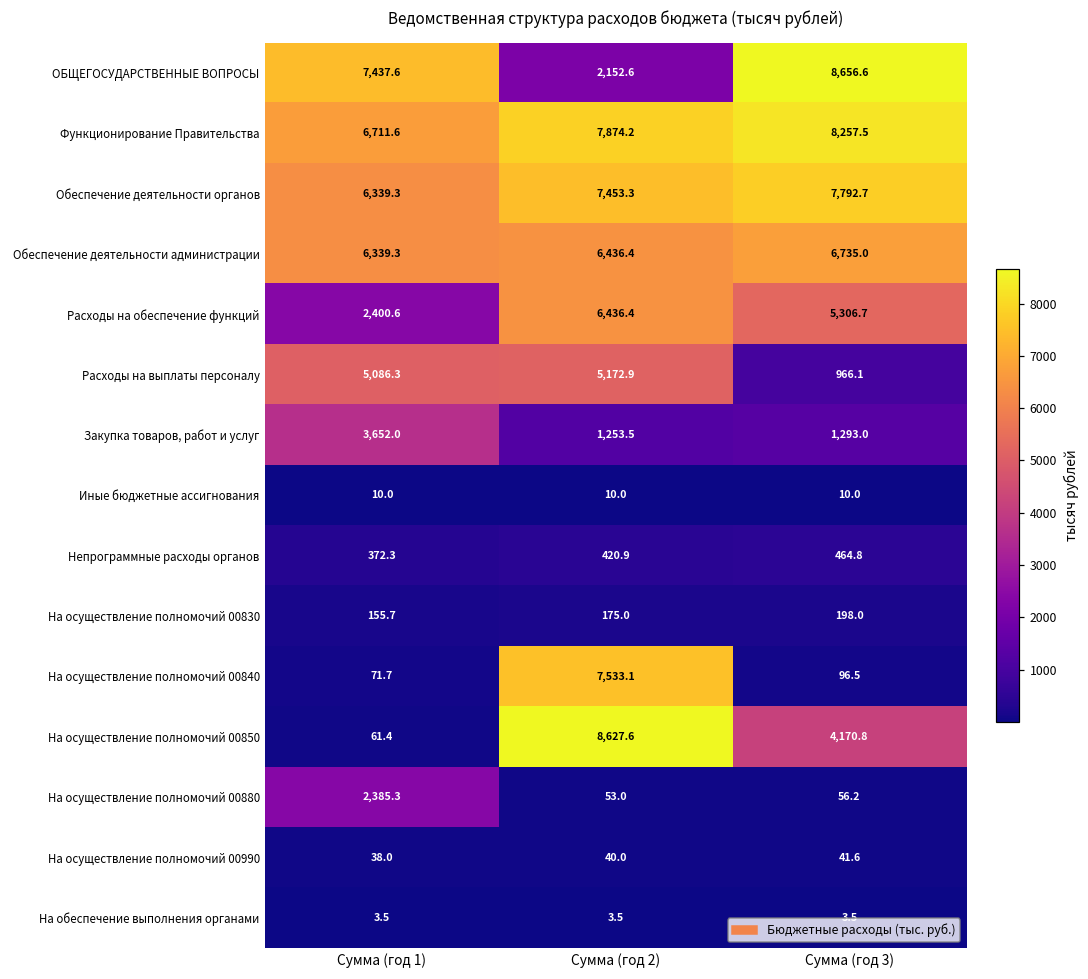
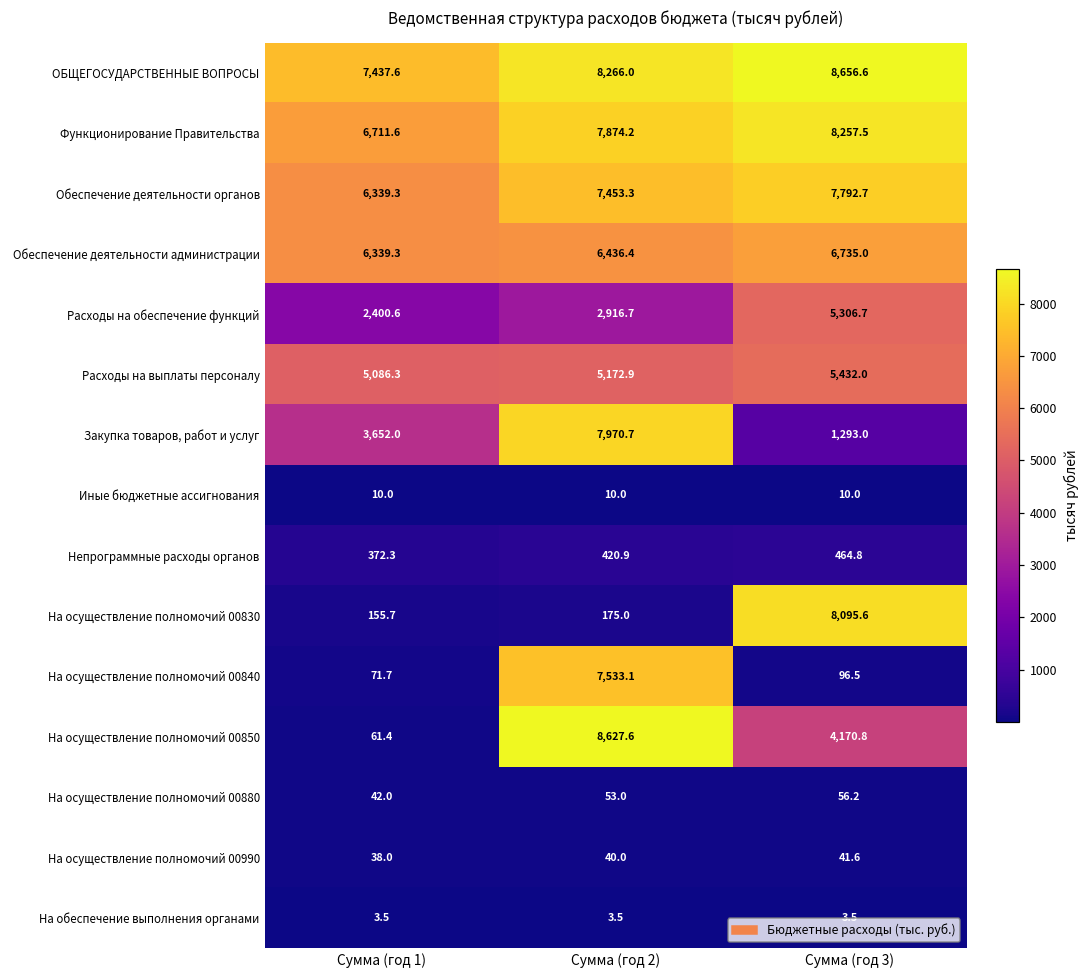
ОБЩЕГОСУДАРСТВЕННЫЕ ВОПРОСЫ, Сумма (год 2): 2,152.6 -> 8,266.0
Расходы на обеспечение функций, Сумма (год 2): 6,436.4 -> 2,916.7
Расходы на выплаты персоналу, Сумма (год 3): 966.1 -> 5,432.0
Закупка товаров, работ и услуг, Сумма (год 2): 1,253.5 -> 7,970.7
На осуществление полномочий 00830, Сумма (год 3): 198.0 -> 8,095.6
На осуществление полномочий 00880, Сумма (год 1): 2,385.3 -> 42.0
